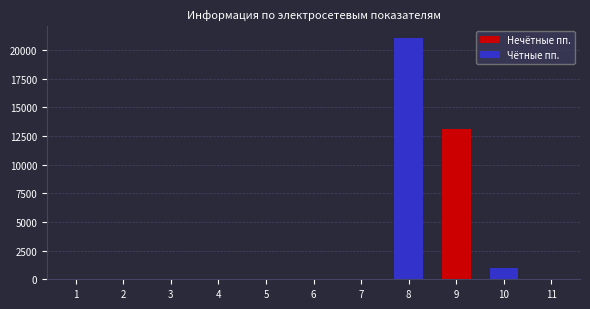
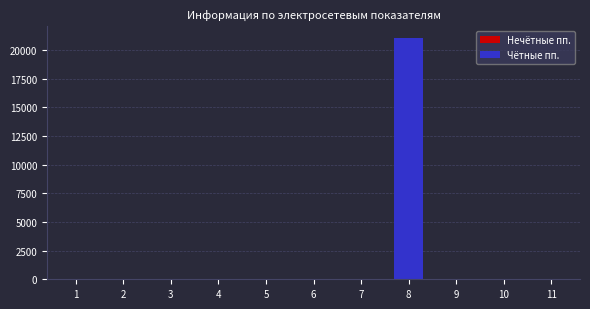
9: 13100 -> 0
10: 1000 -> 0
